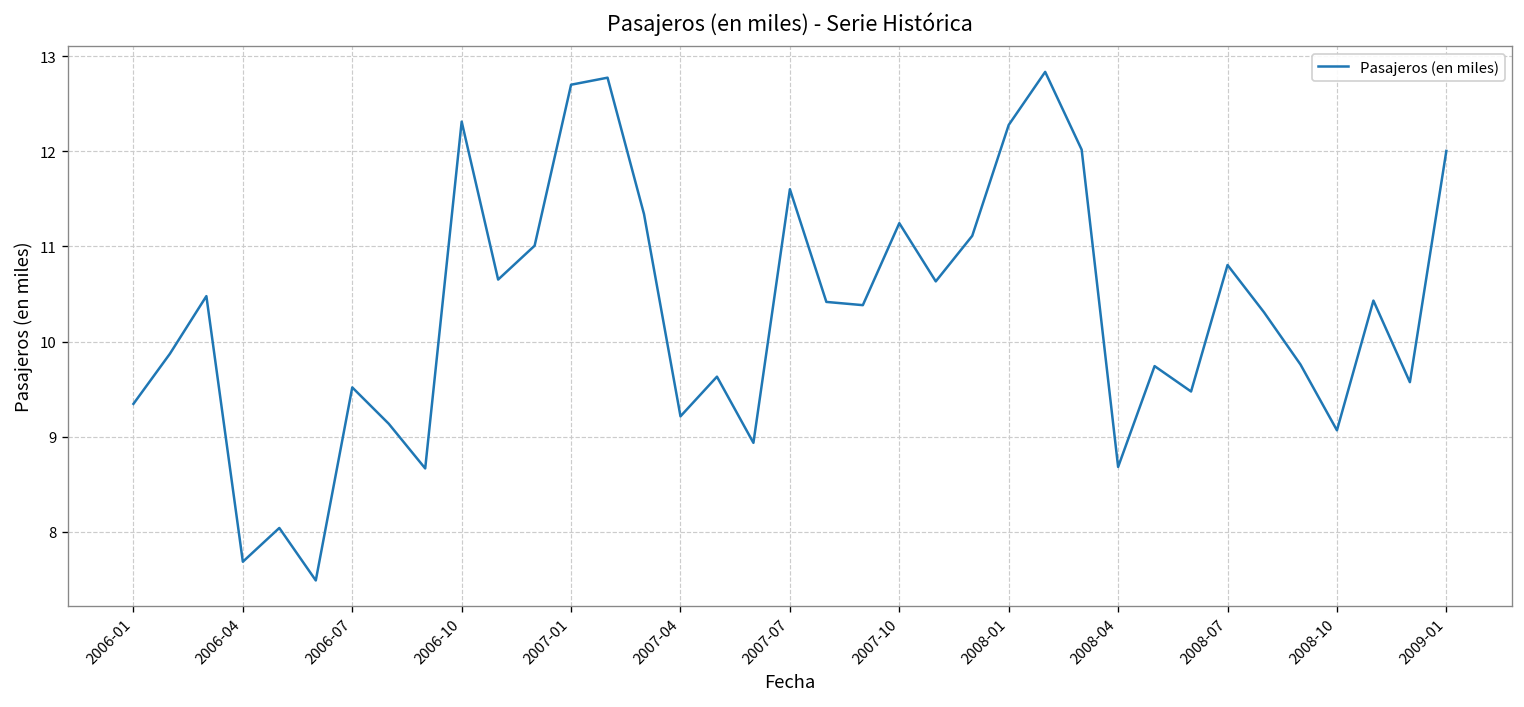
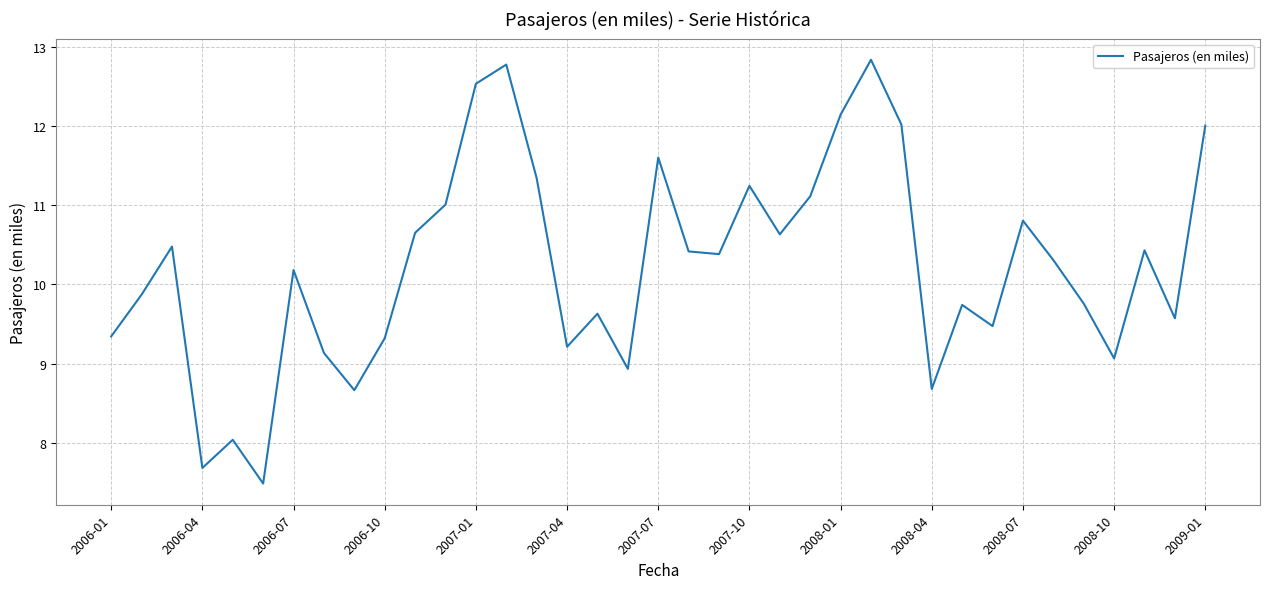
2006-07: 9.5 -> 10.2
2006-10: 12.3 -> 9.3
2007-01: 12.7 -> 12.5
2008-01: 12.3 -> 12.1
